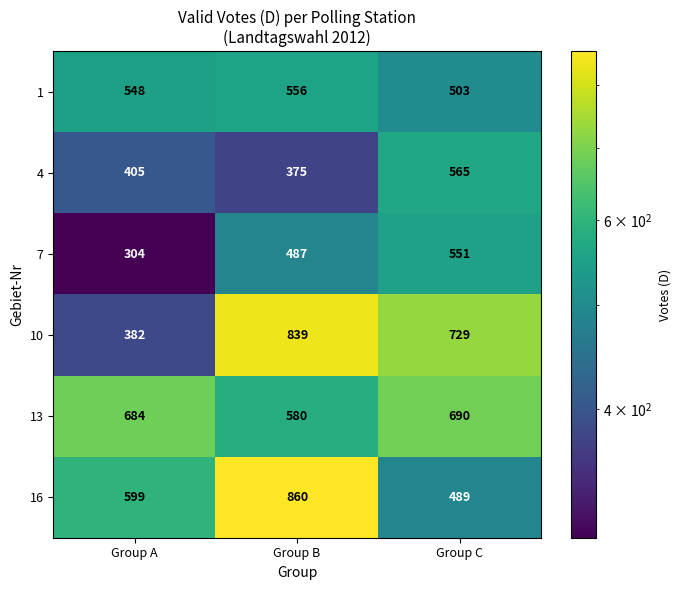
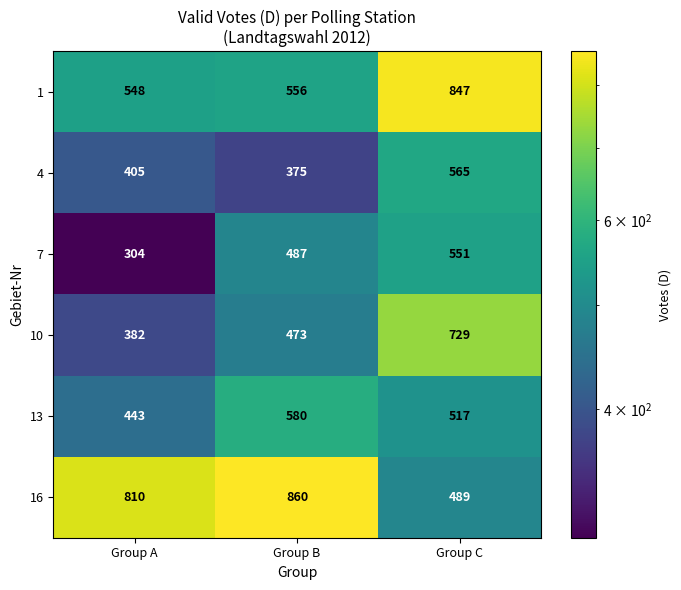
1, Group C: 503 -> 847
10, Group B: 839 -> 473
13, Group A: 684 -> 443
13, Group C: 690 -> 517
16, Group A: 599 -> 810
